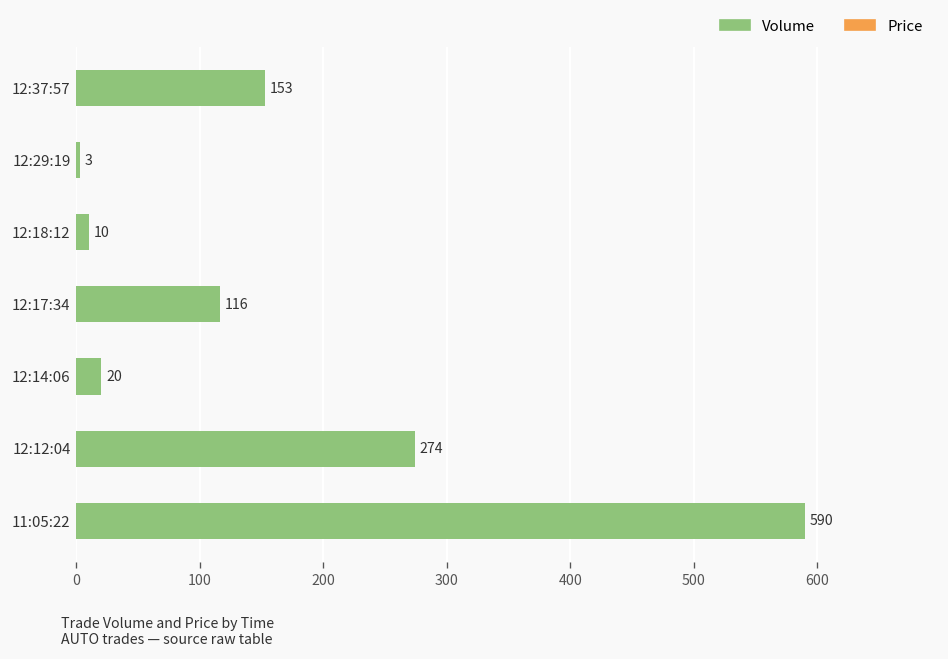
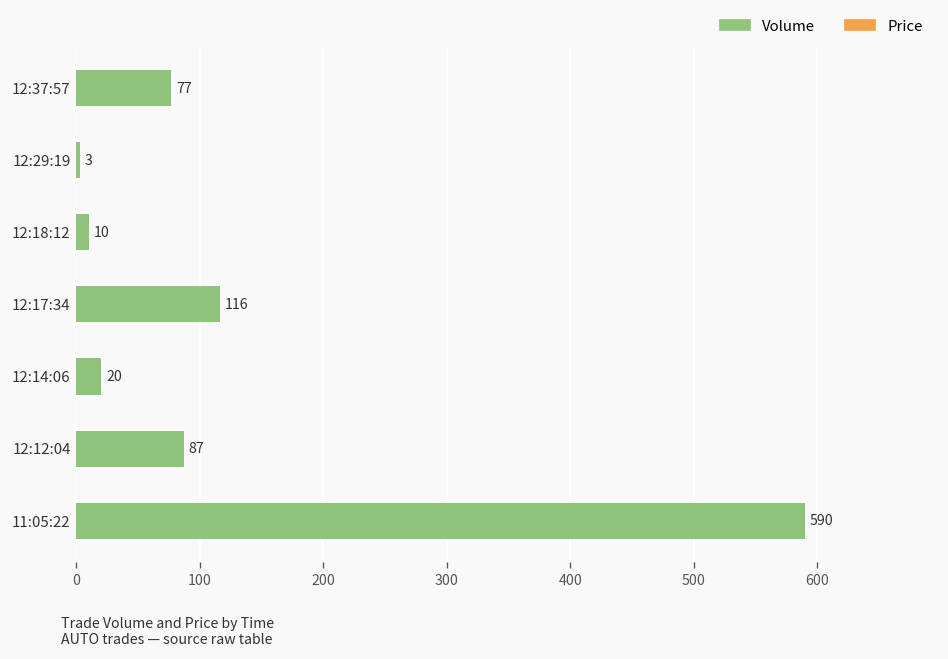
12:37:57: 153 -> 77
12:12:04: 274 -> 87
